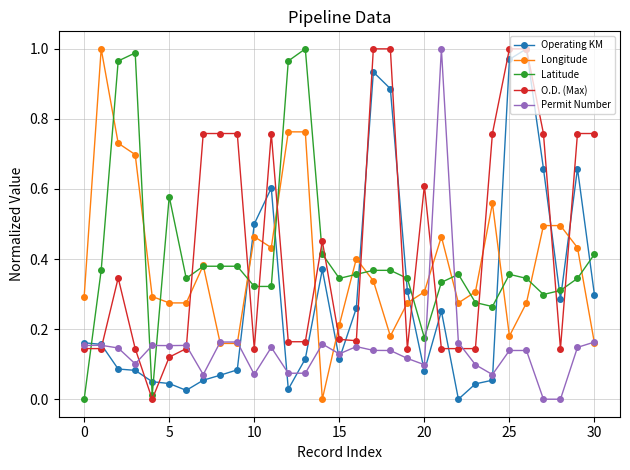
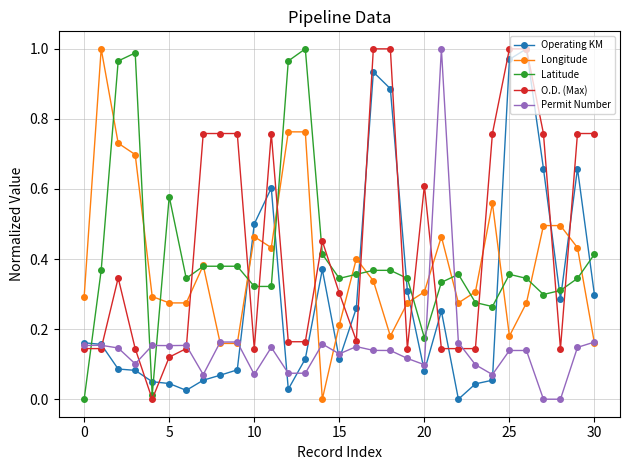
O.D. (Max), 15: 0.17 -> 0.30
